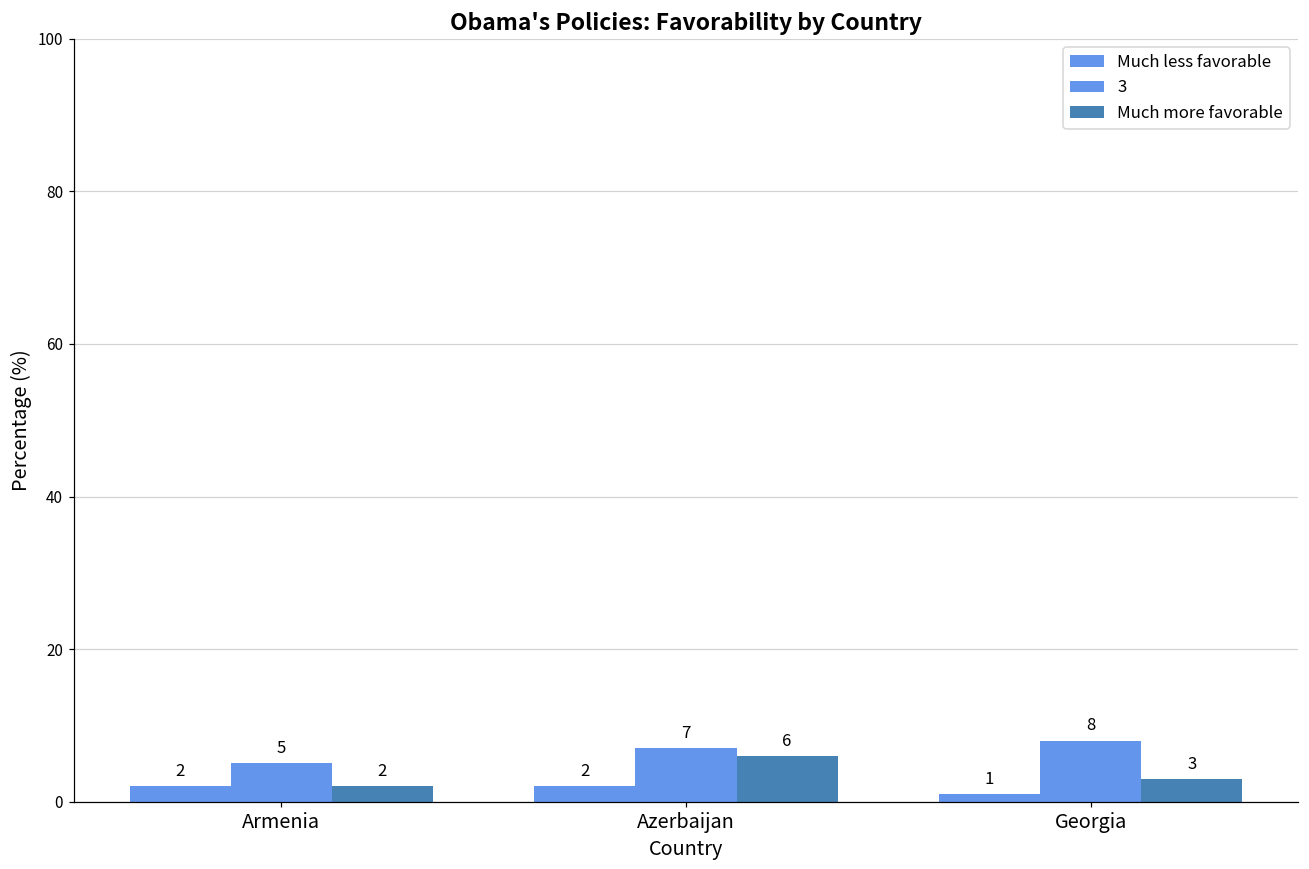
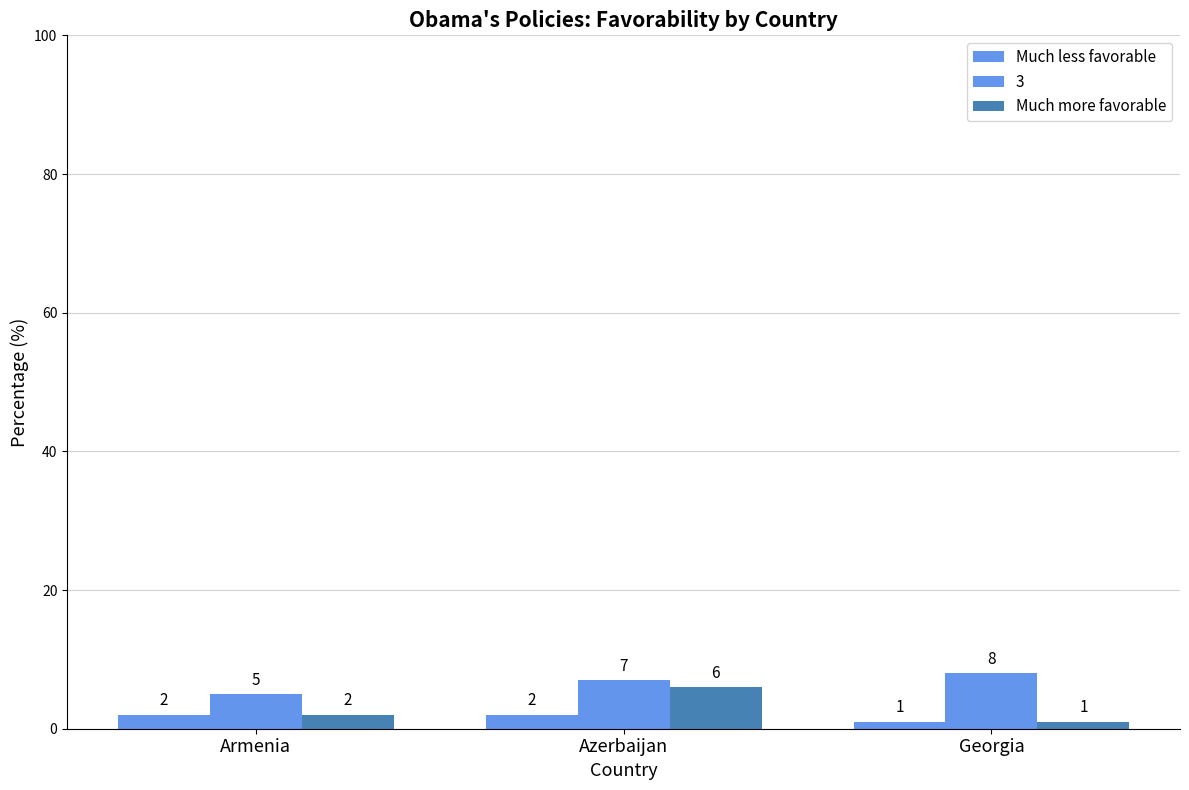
Much more favorable, Georgia: 3 -> 1
